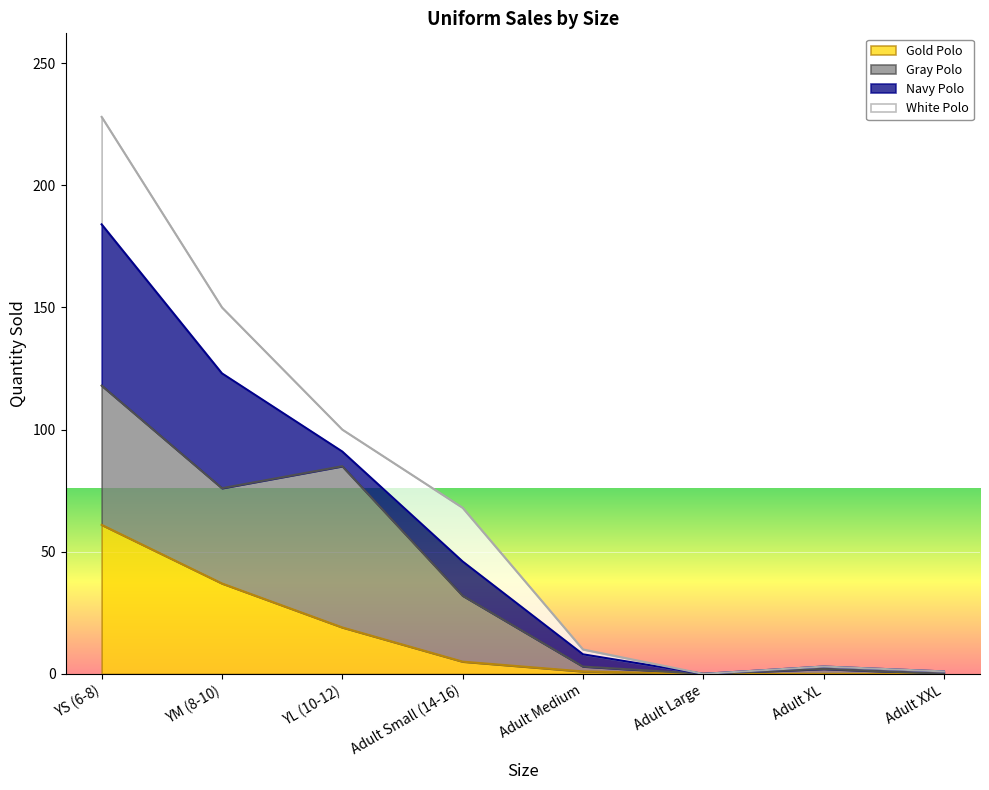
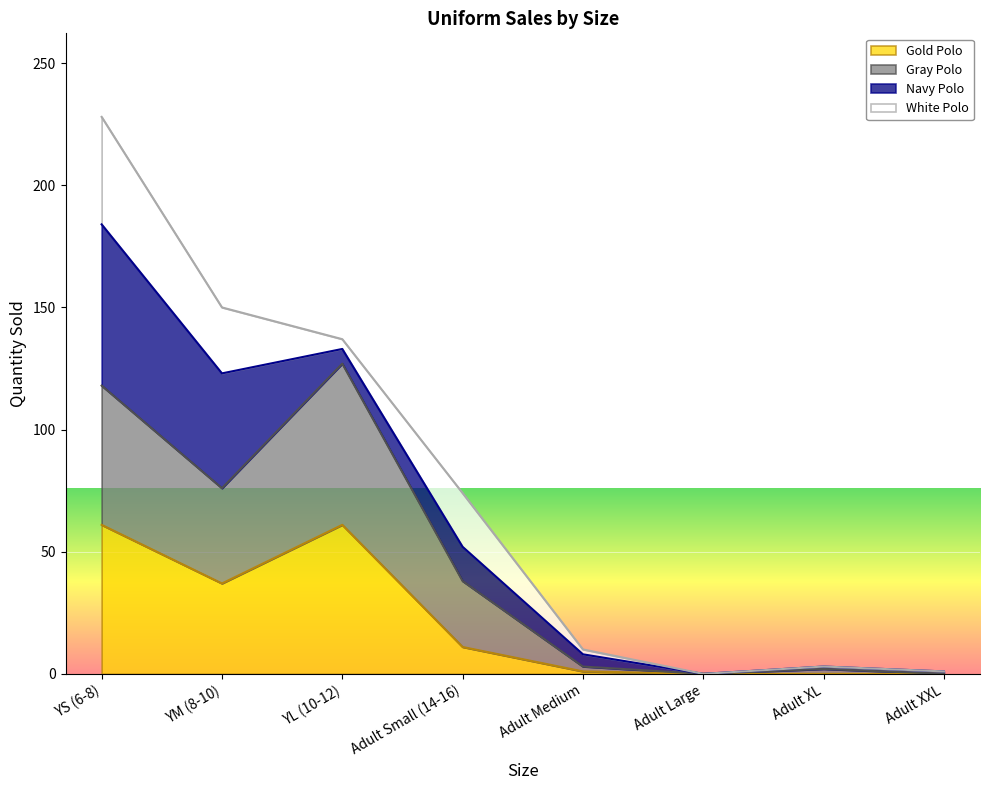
Gold Polo, YL (10-12): 19 -> 61
White Polo, YL (10-12): 9 -> 4
Gold Polo, Adult Small (14-16): 5 -> 11
